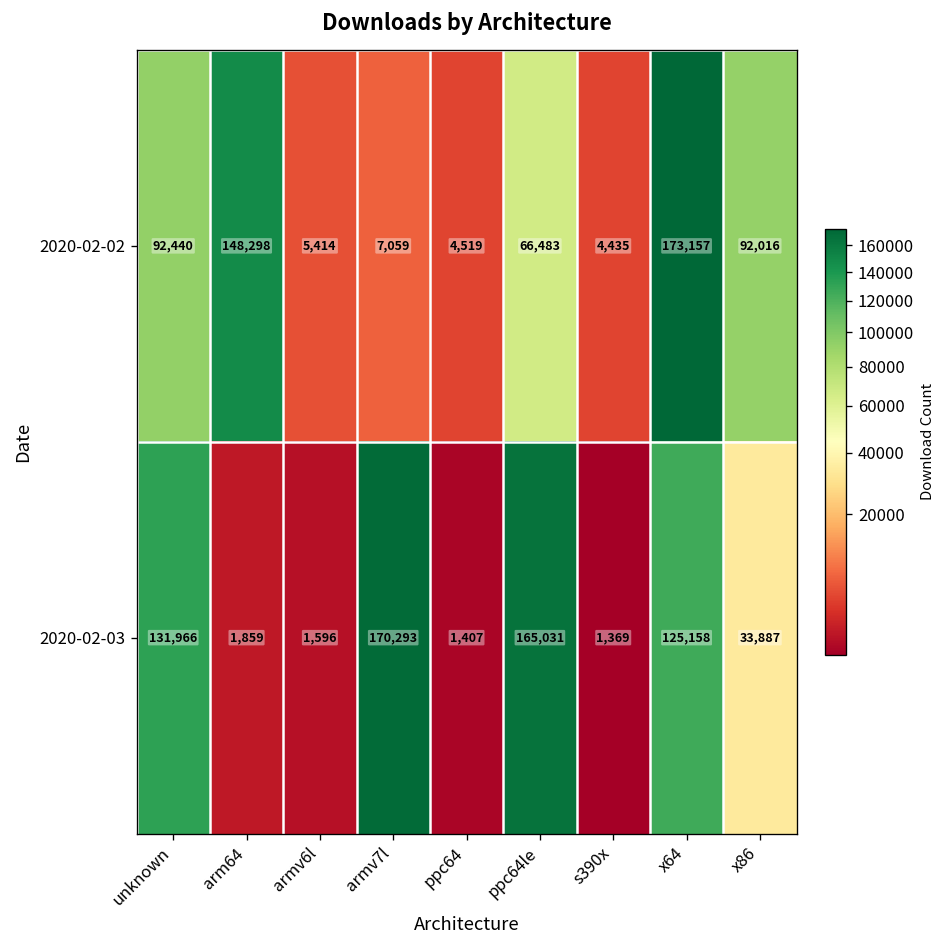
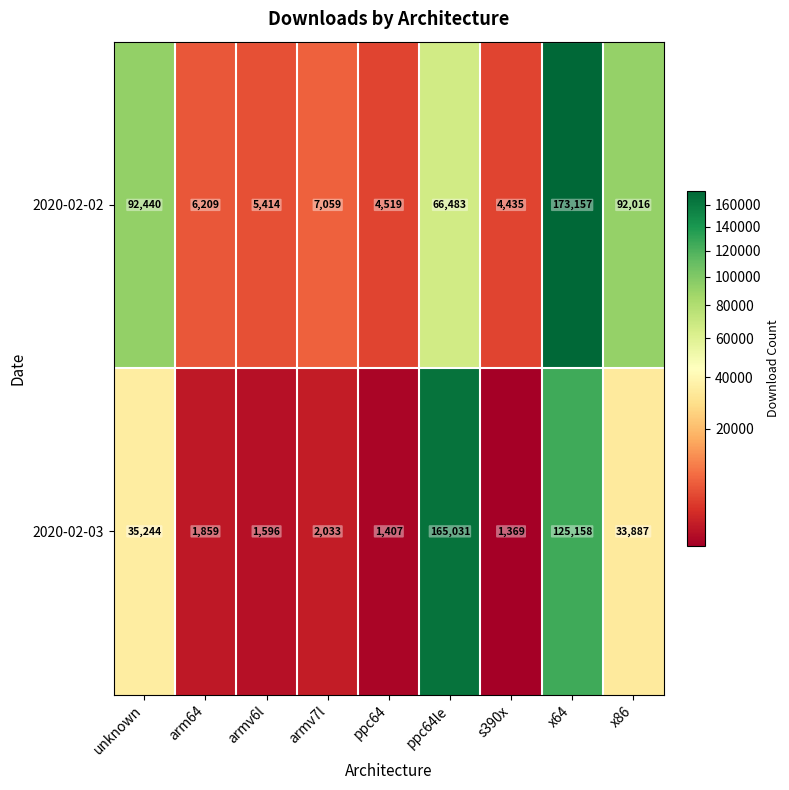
2020-02-02, arm64: 148,298 -> 6,209
2020-02-03, unknown: 131,966 -> 35,244
2020-02-03, armv7l: 170,293 -> 2,033
